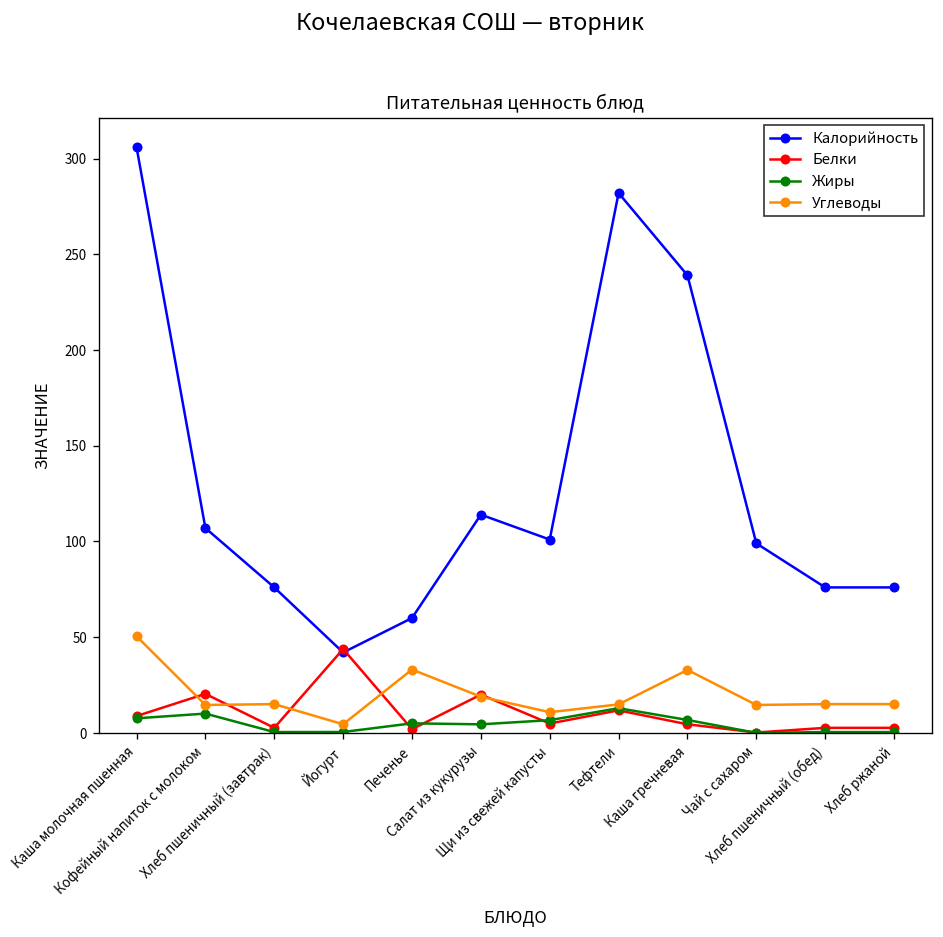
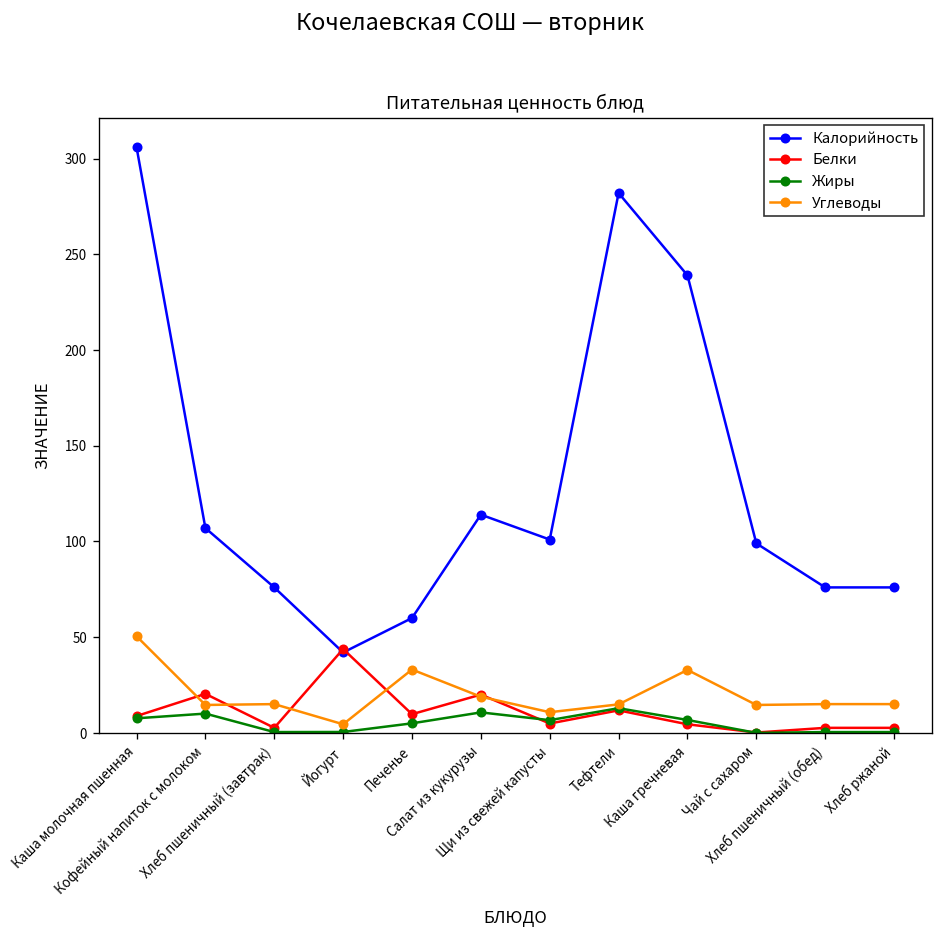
Белки, Печенье: 2 -> 10
Жиры, Салат из кукурузы: 4 -> 11
